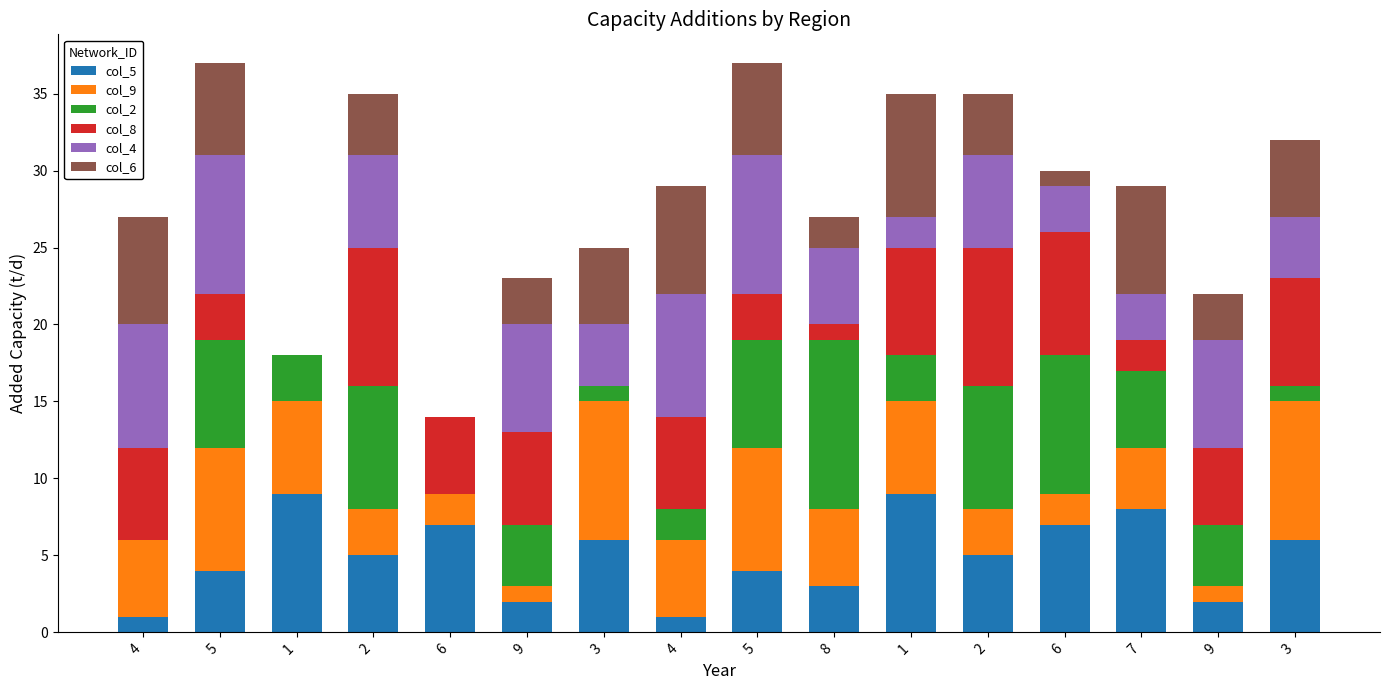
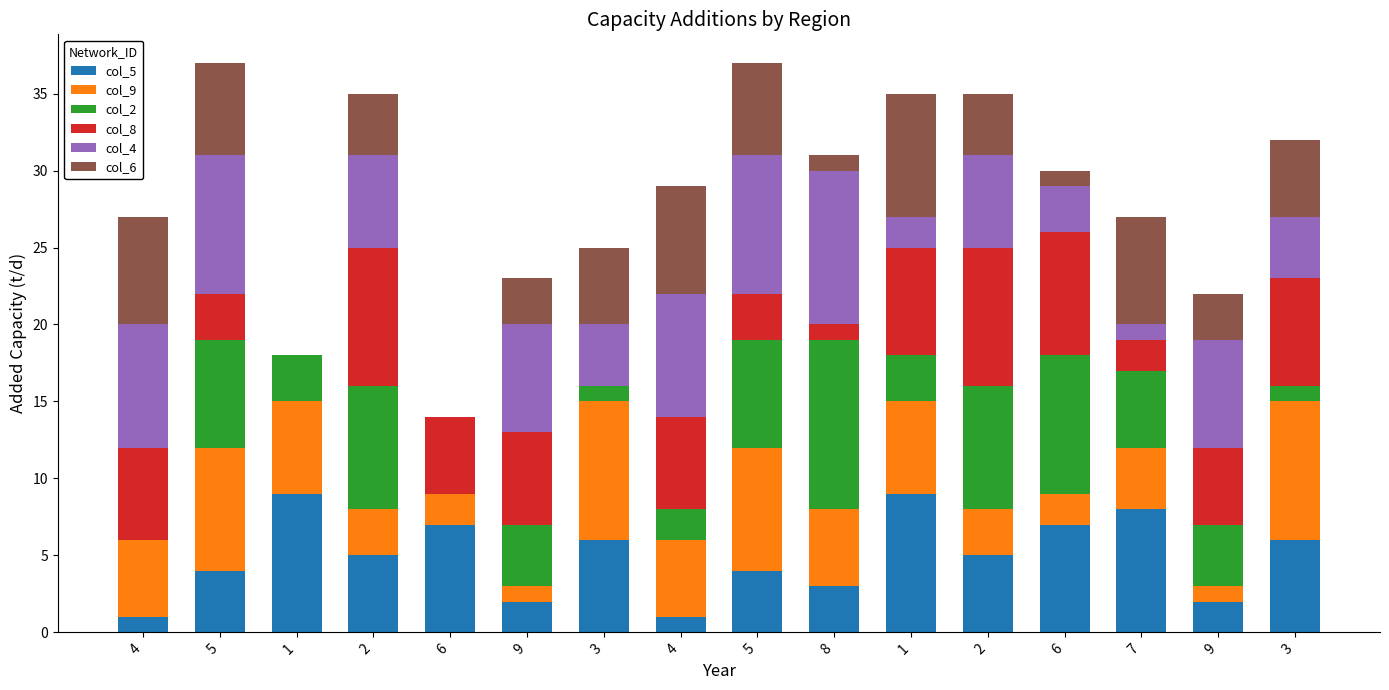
col_4, 8: 5 -> 10
col_6, 8: 2 -> 1
col_4, 7: 3 -> 1
